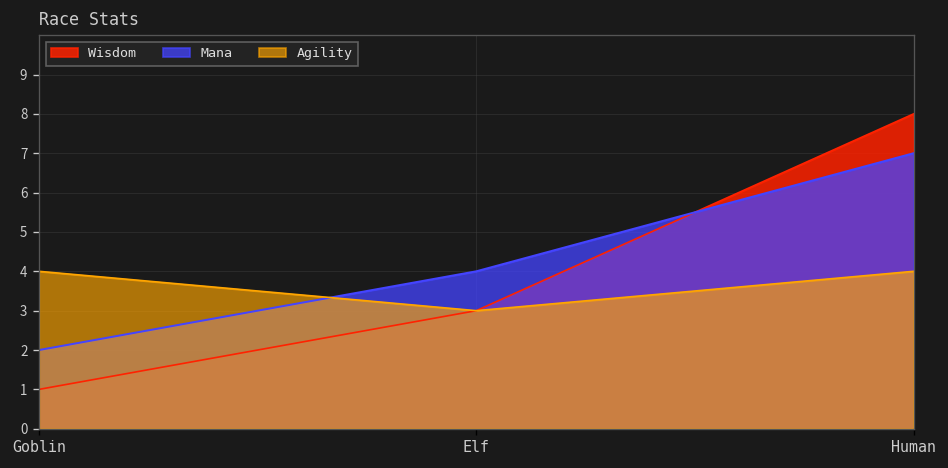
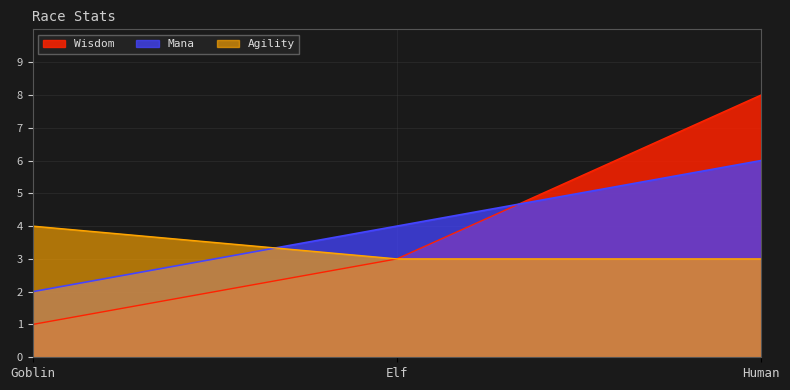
Mana, Human: 7 -> 6
Agility, Human: 4 -> 3
